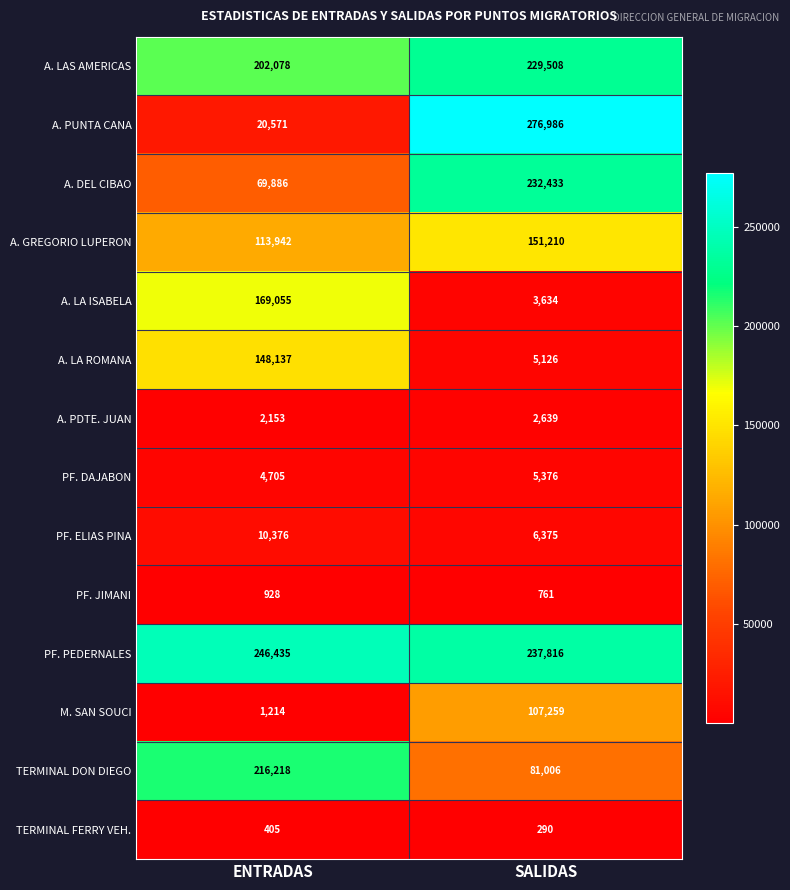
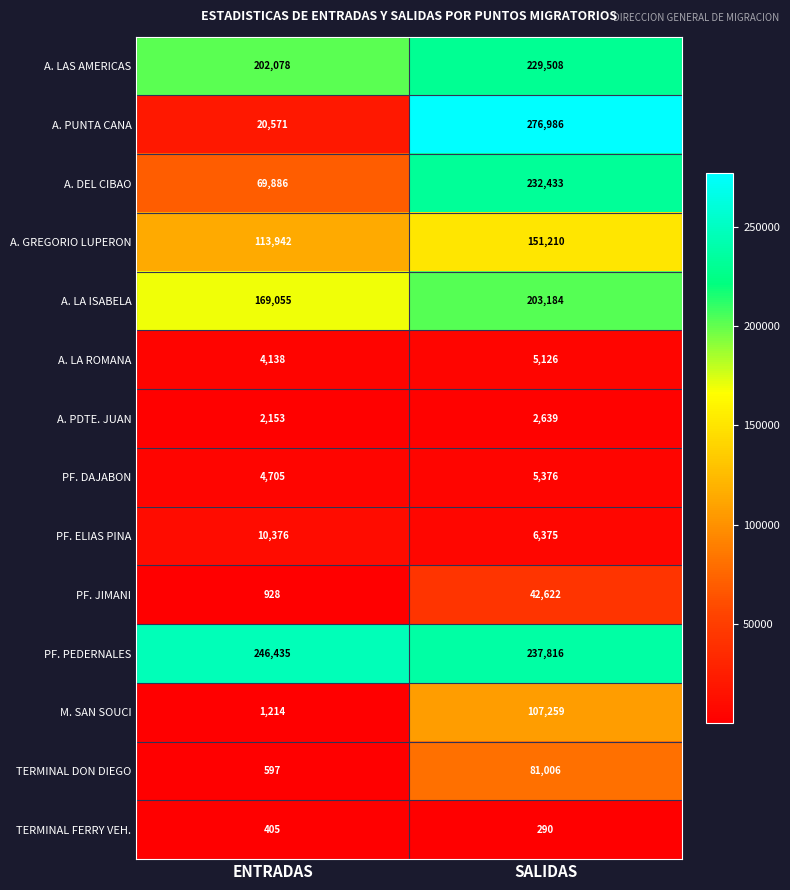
A. LA ISABELA, SALIDAS: 3,634 -> 203,184
A. LA ROMANA, ENTRADAS: 148,137 -> 4,138
PF. JIMANI, SALIDAS: 761 -> 42,622
TERMINAL DON DIEGO, ENTRADAS: 216,218 -> 597
